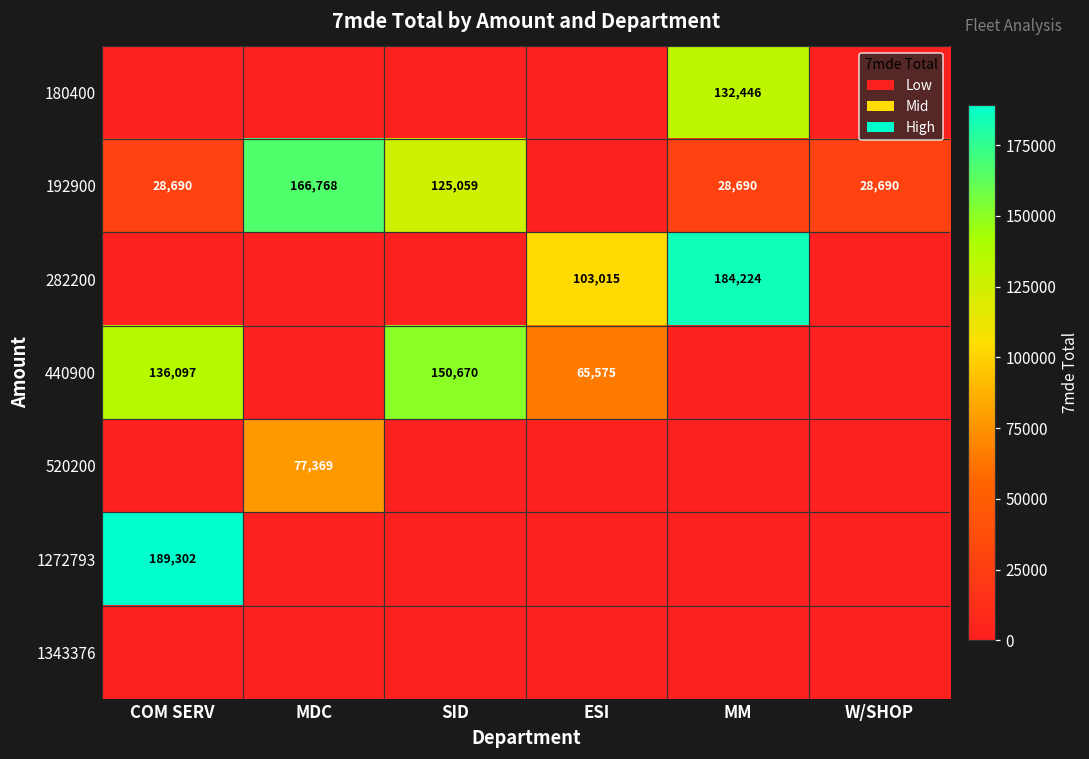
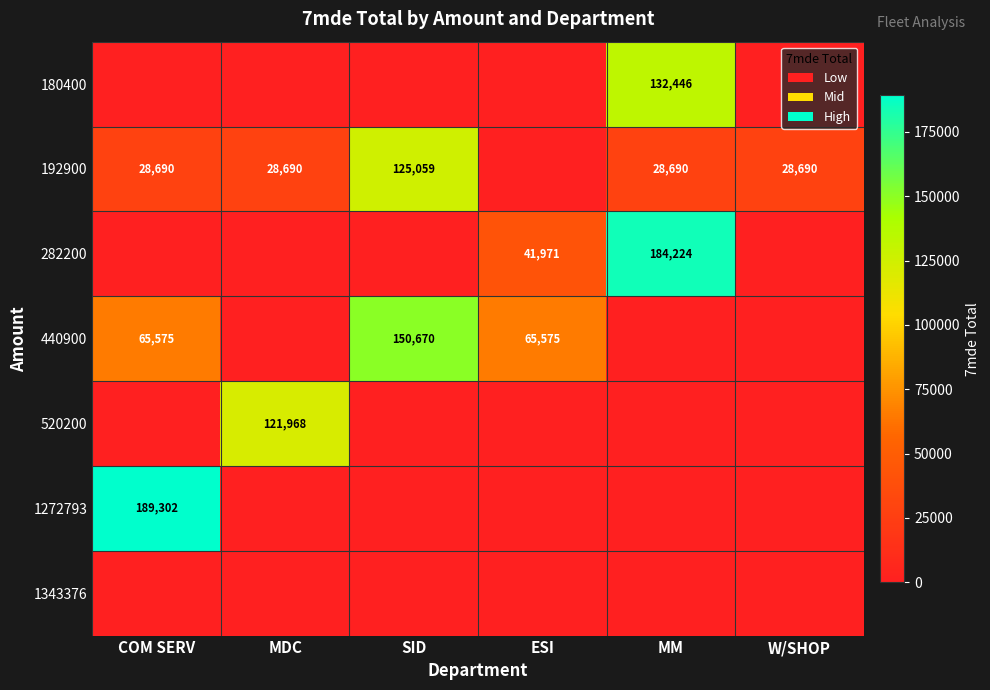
192900, MDC: 166,768 -> 28,690
282200, ESI: 103,015 -> 41,971
440900, COM SERV: 136,097 -> 65,575
520200, MDC: 77,369 -> 121,968
